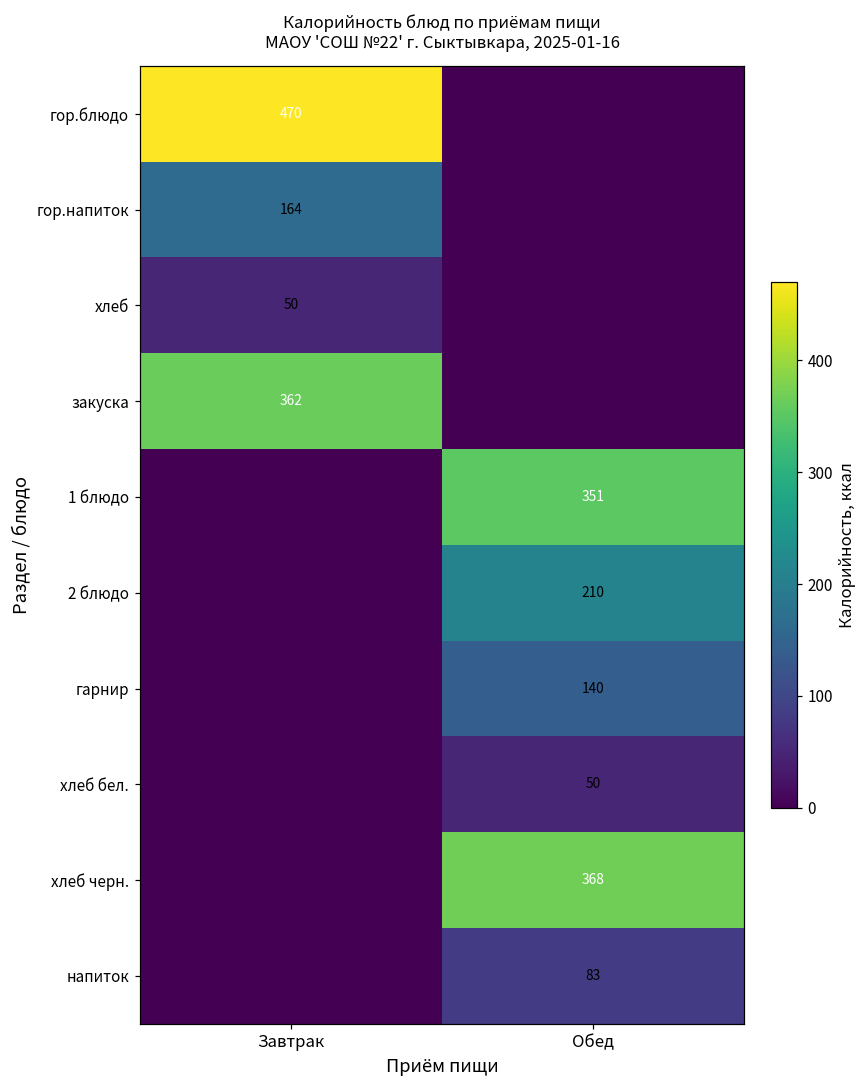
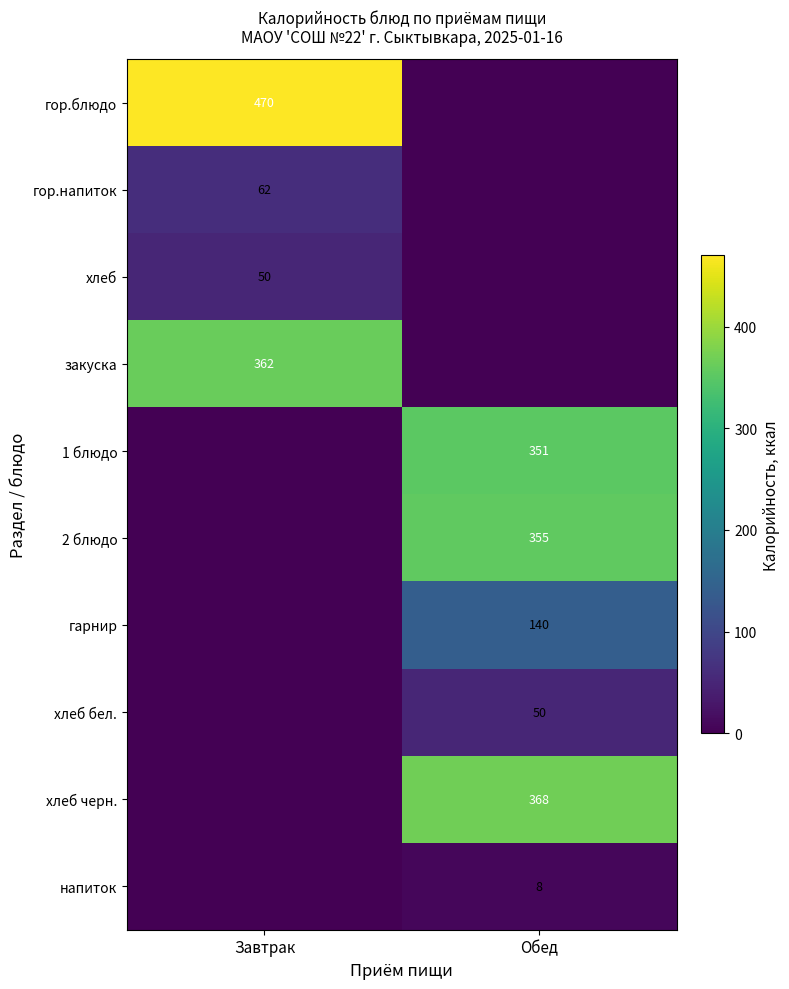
гор.напиток, Завтрак: 164 -> 62
2 блюдо, Обед: 210 -> 355
напиток, Обед: 83 -> 8
